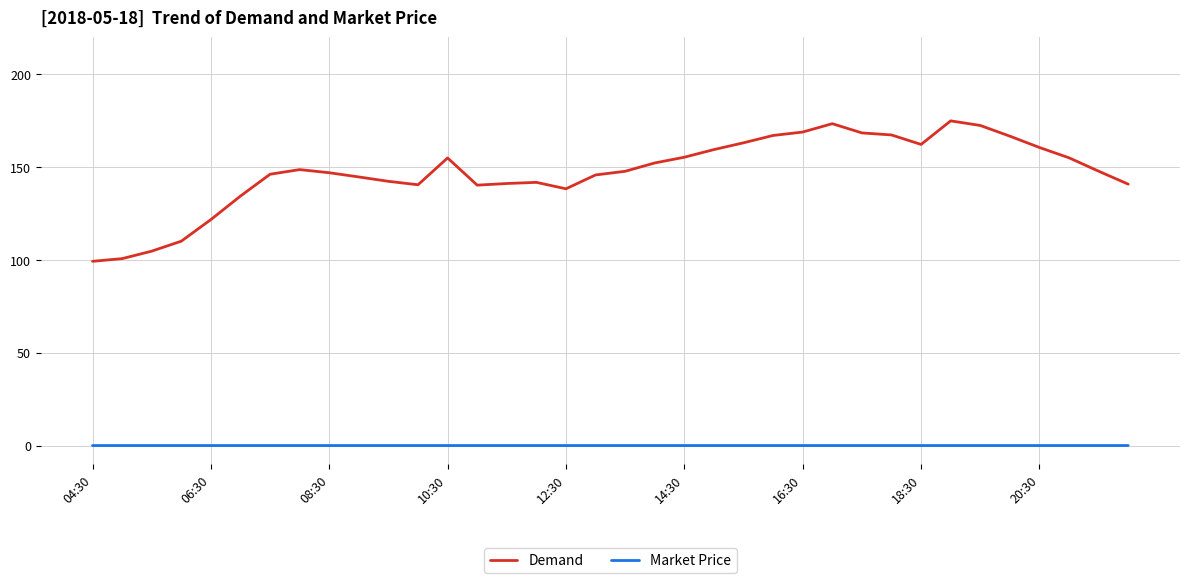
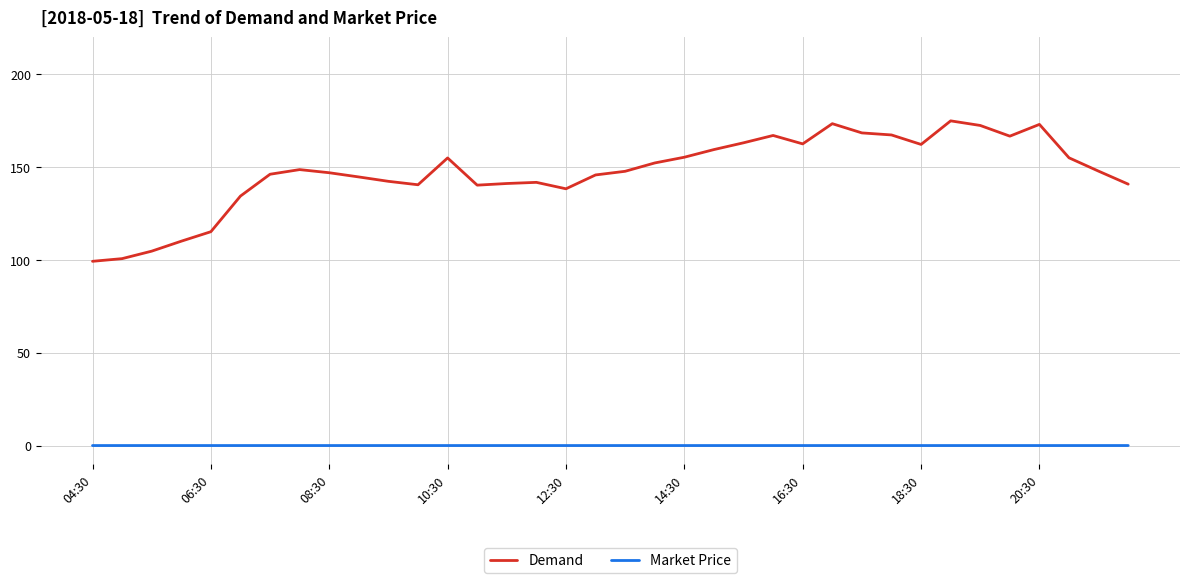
Demand, 06:30: 122 -> 115
Demand, 16:30: 169 -> 163
Demand, 20:30: 161 -> 173
